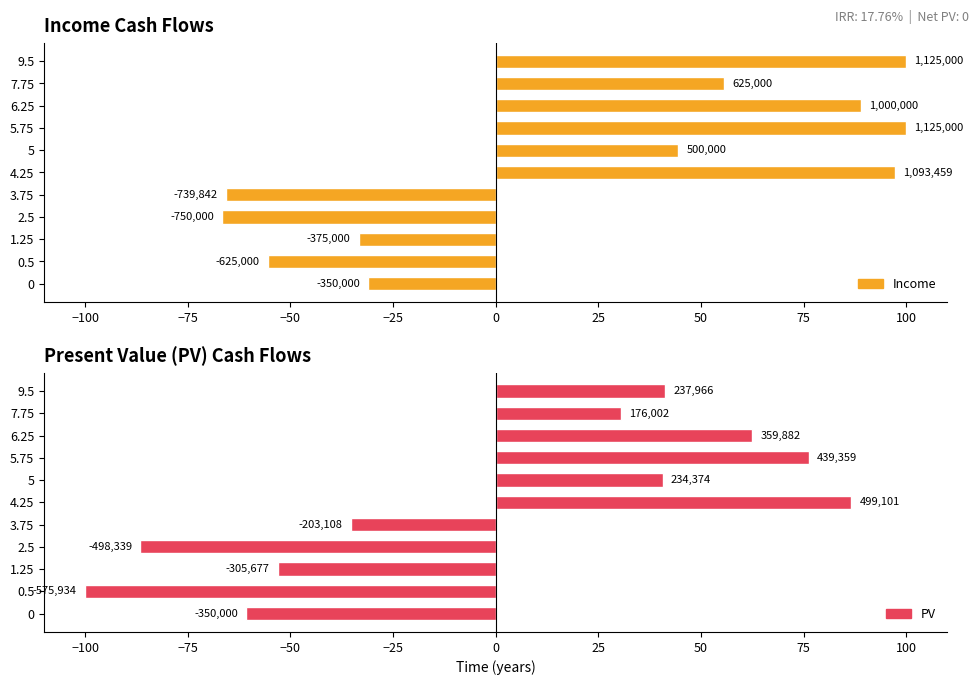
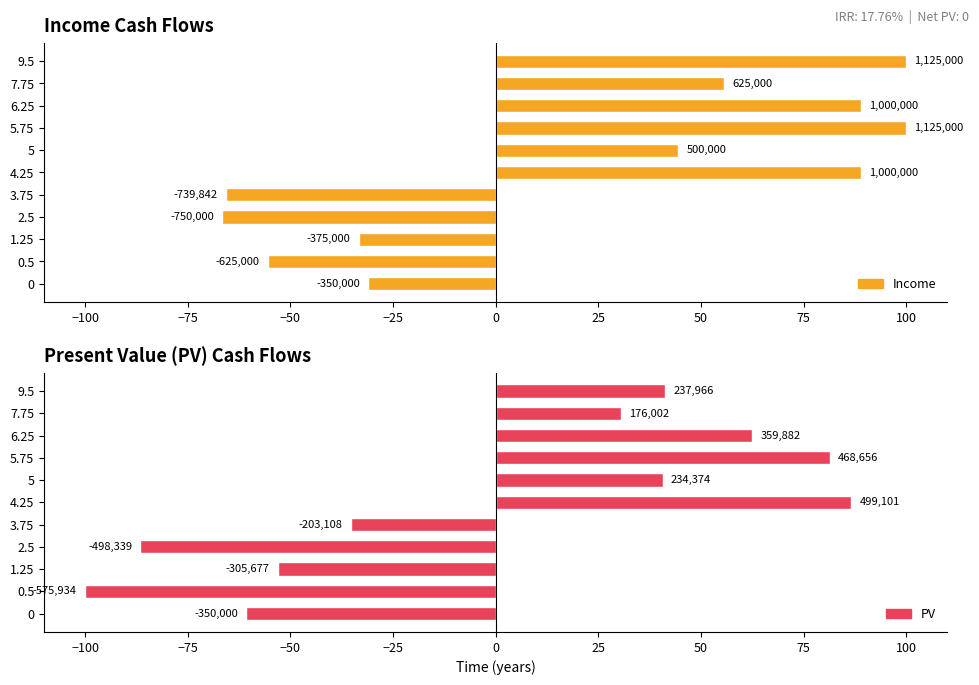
Income Cash Flows, 4.25: 1,093,459 -> 1,000,000
Present Value (PV) Cash Flows, 5.75: 439,359 -> 468,656
